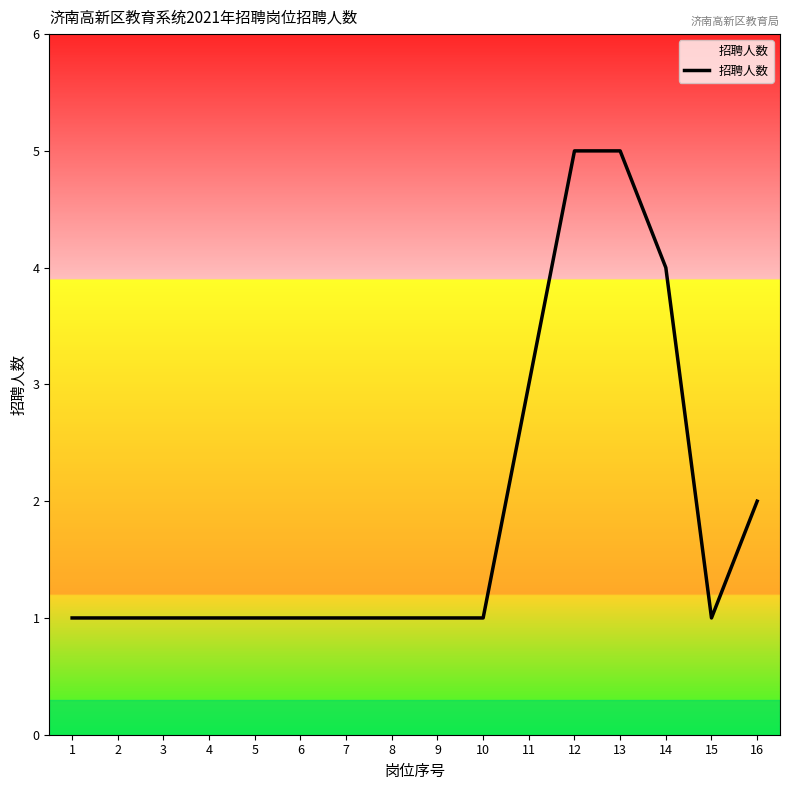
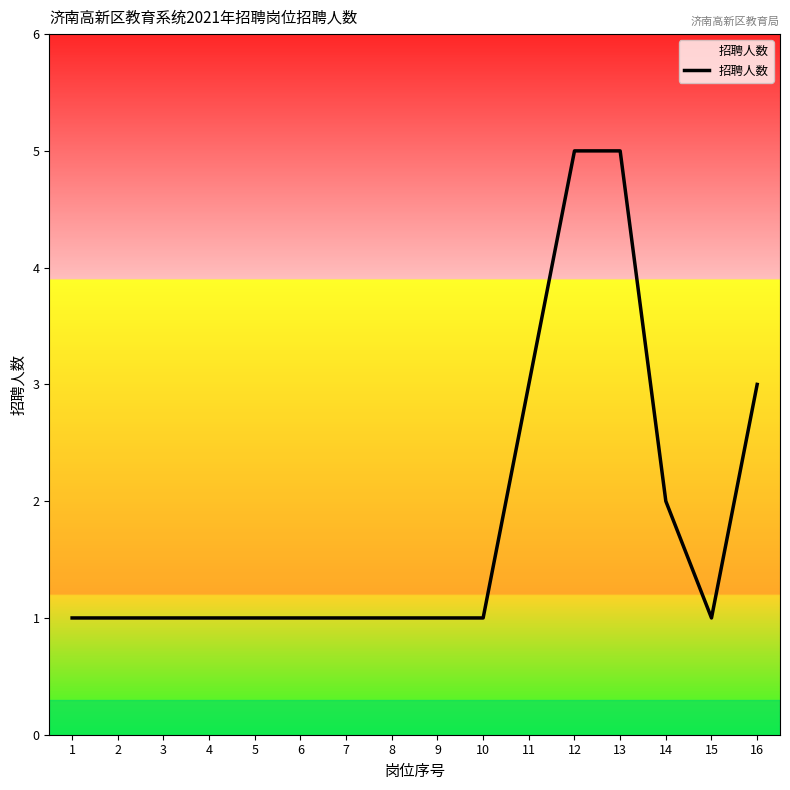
14: 4 -> 2
16: 2 -> 3
